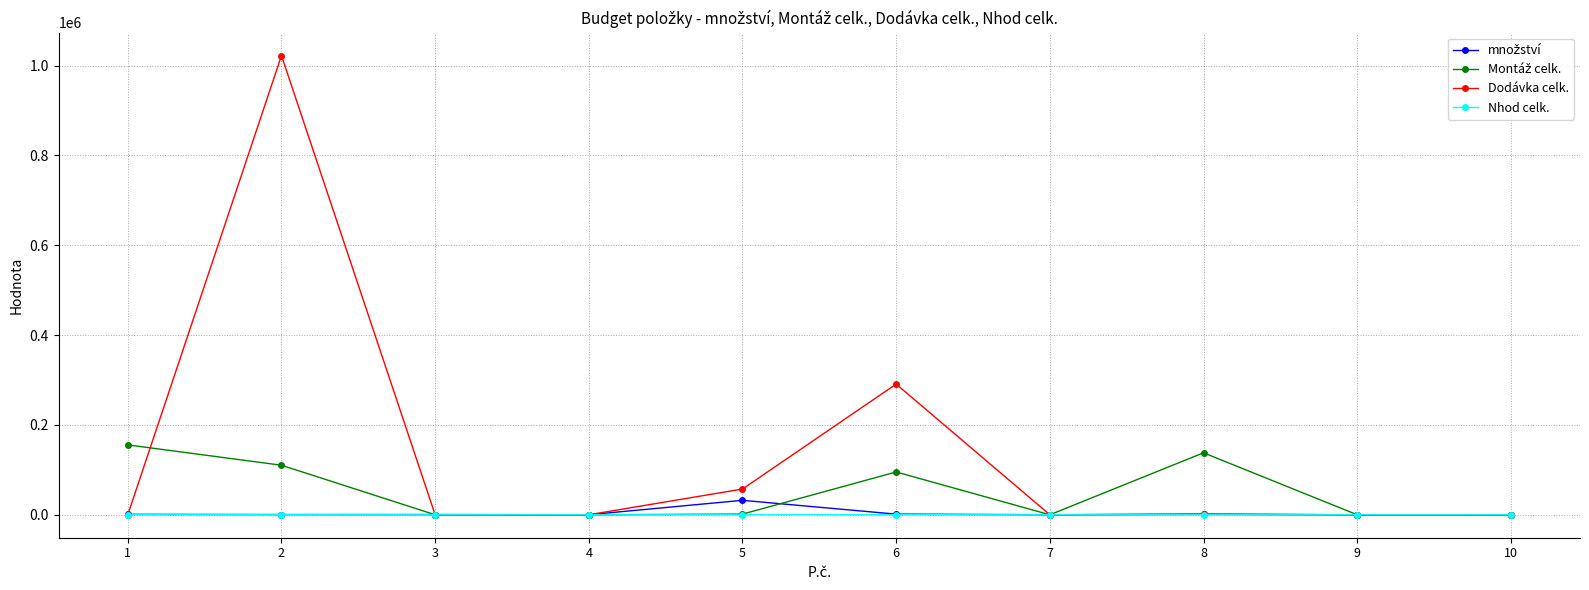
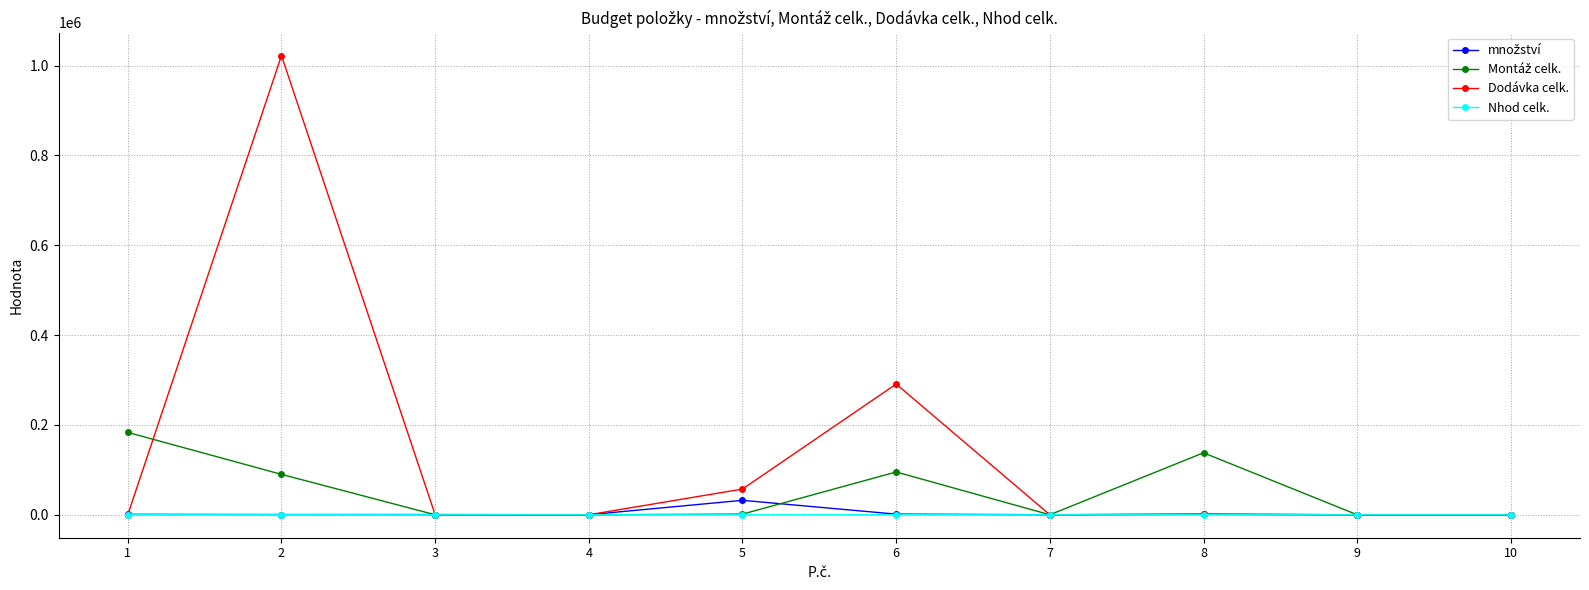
Montáž celk., 1: 160000 -> 180000
Montáž celk., 2: 110000 -> 90000
